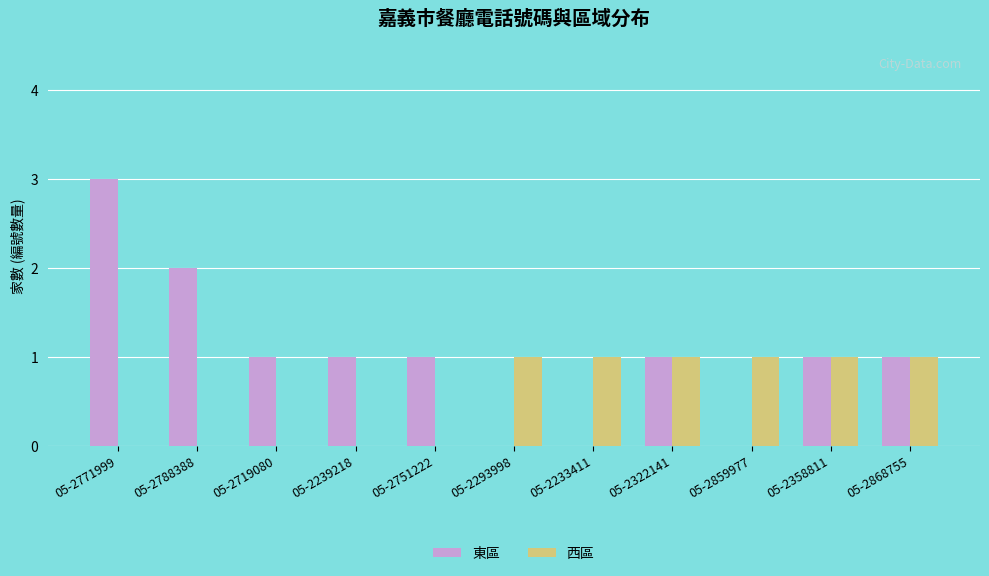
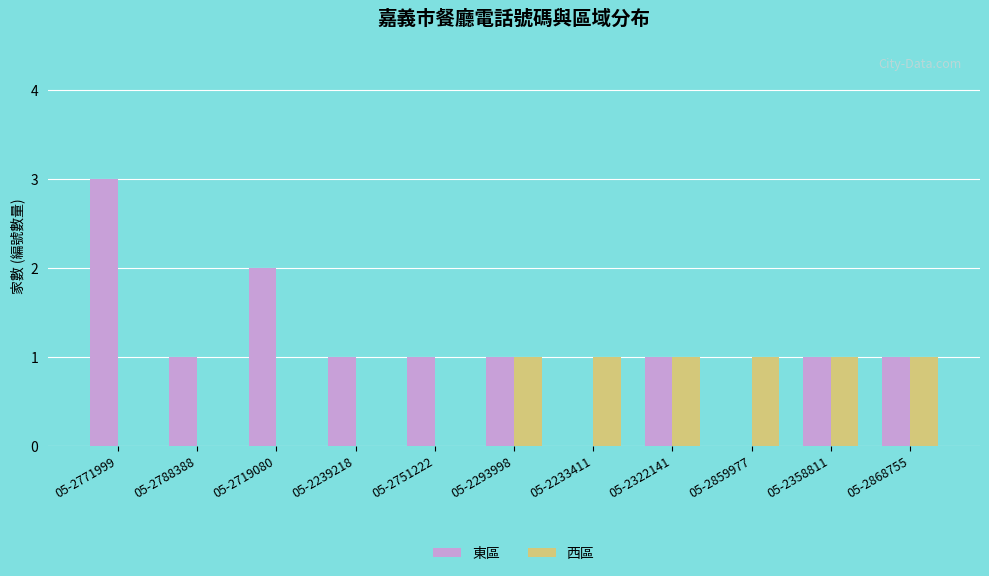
東區, 05-2788388: 2 -> 1
東區, 05-2719080: 1 -> 2
東區, 05-2293998: 0 -> 1
